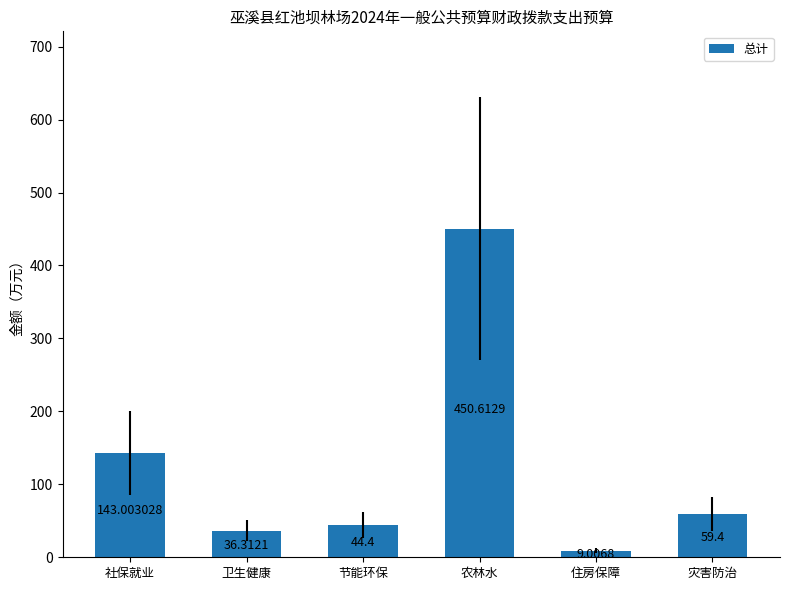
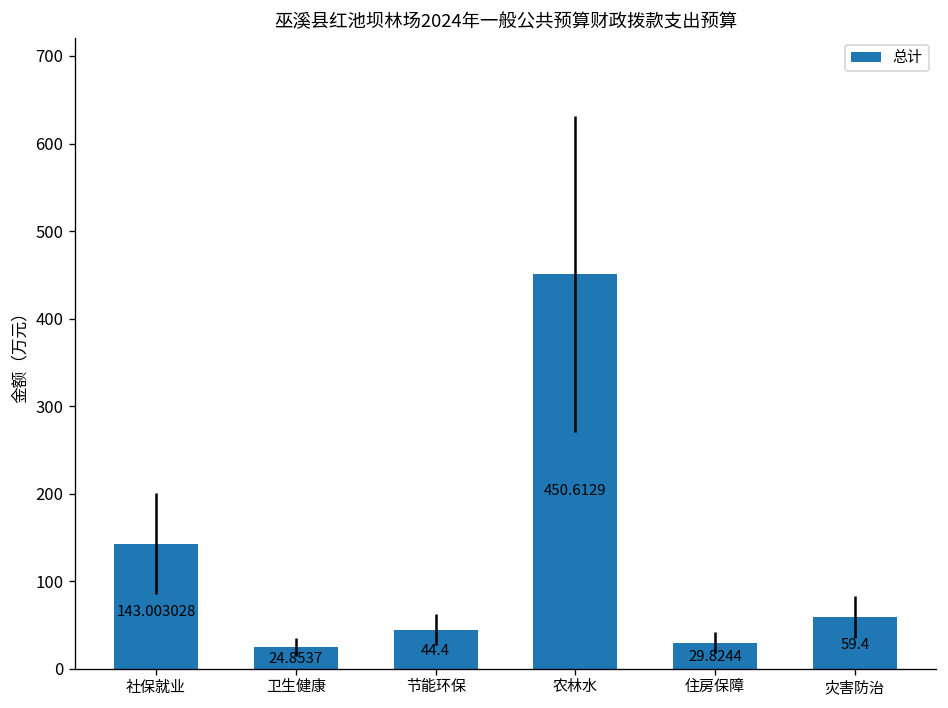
卫生健康: 36.3121 -> 24.8537
住房保障: 9.0068 -> 29.8244
